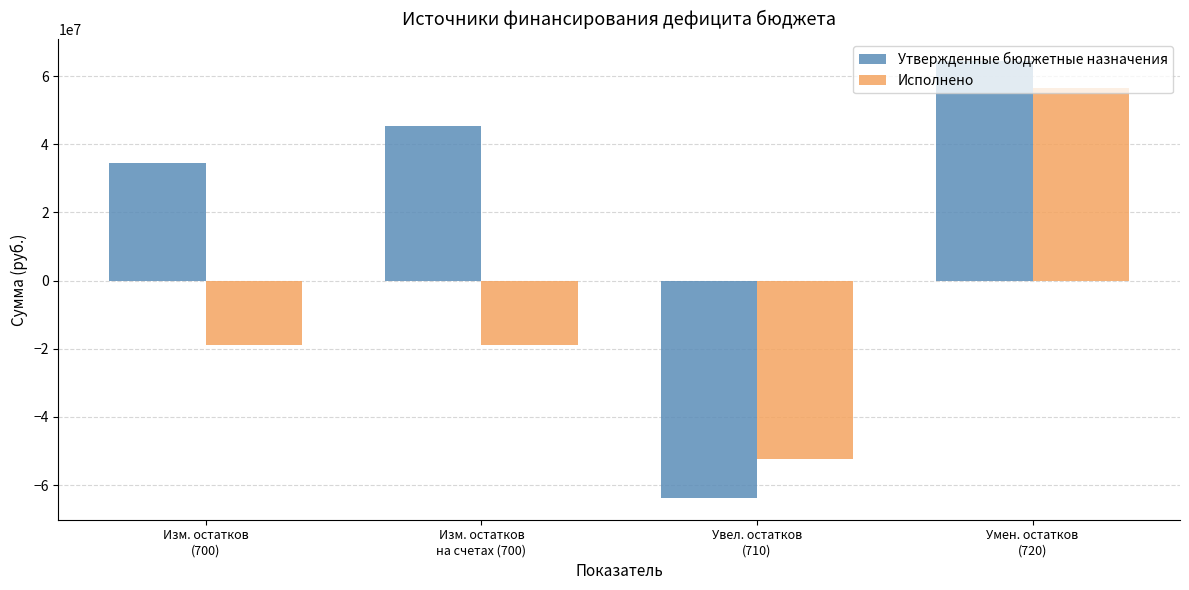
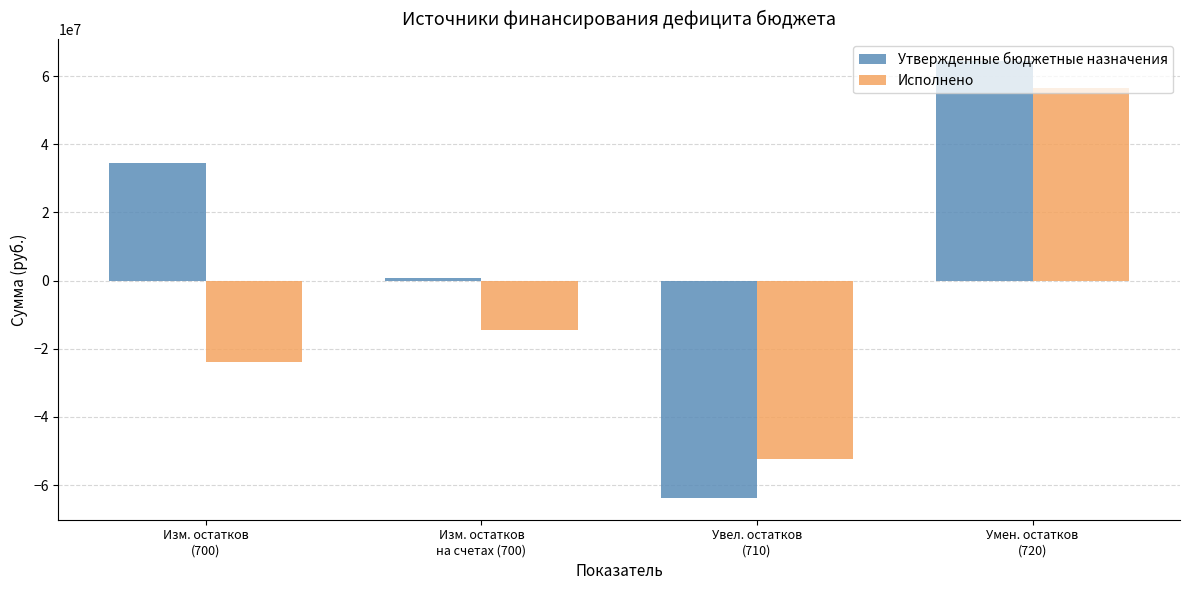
Исполнено, Изм. остатков (700): -19000000 -> -24000000
Утвержденные бюджетные назначения, Изм. остатков на счетах (700): 45000000 -> 1000000
Исполнено, Изм. остатков на счетах (700): -19000000 -> -14000000
